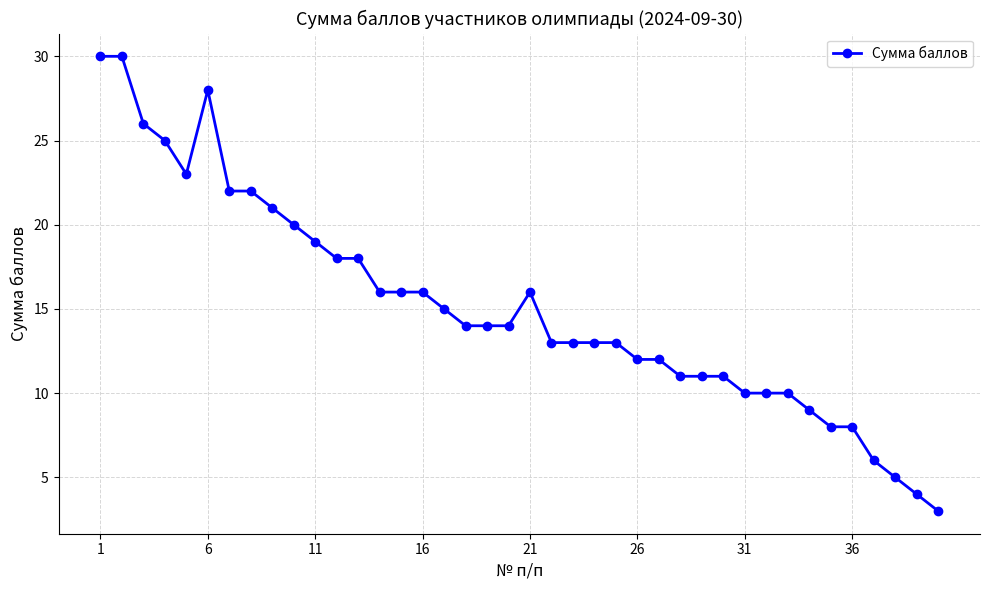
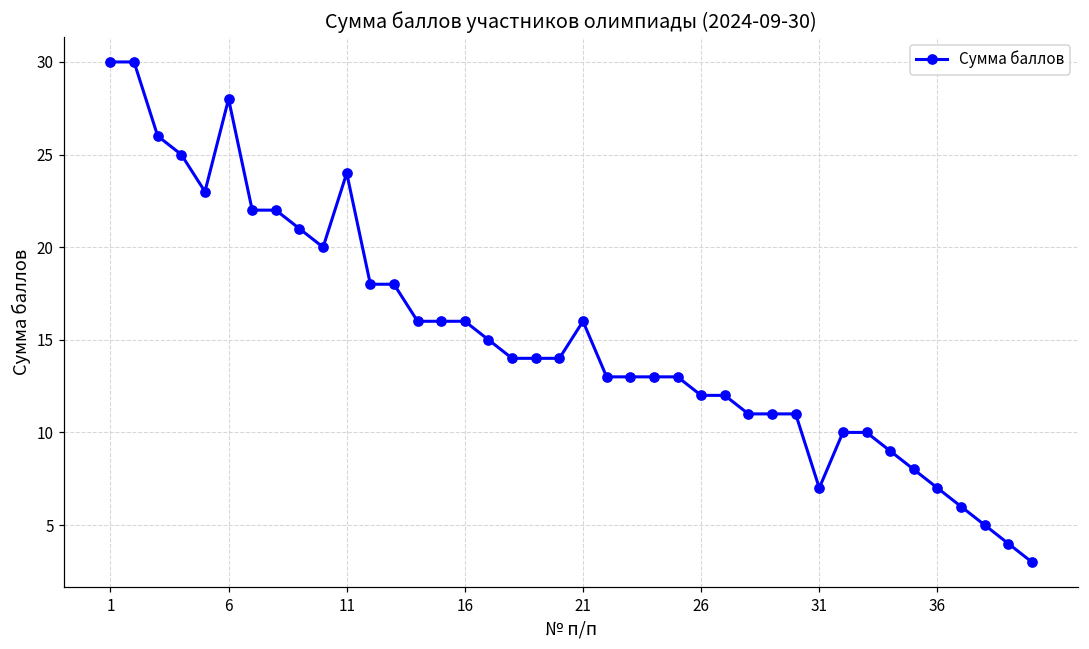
11: 19 -> 24
31: 10 -> 7
36: 8 -> 7
